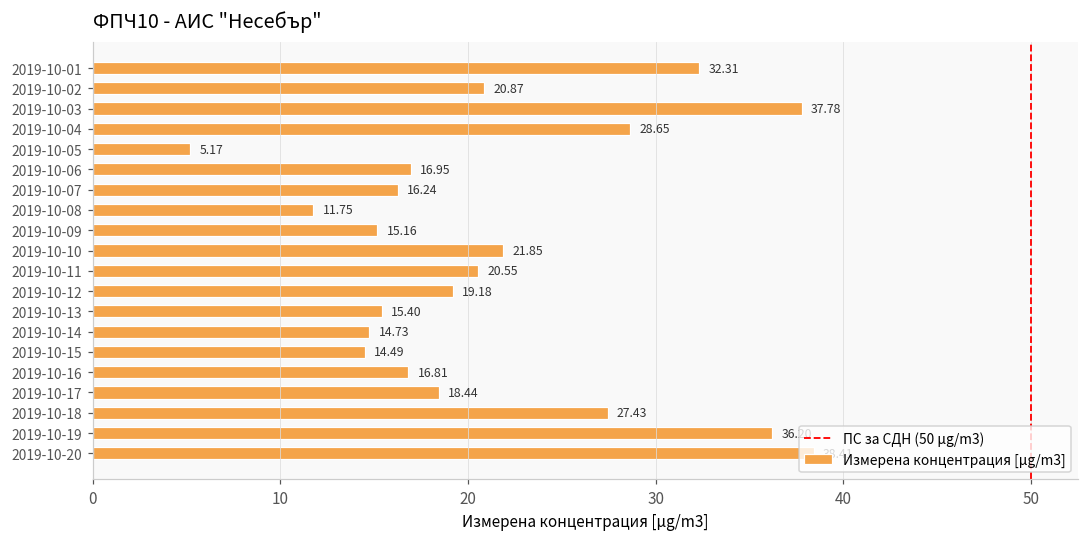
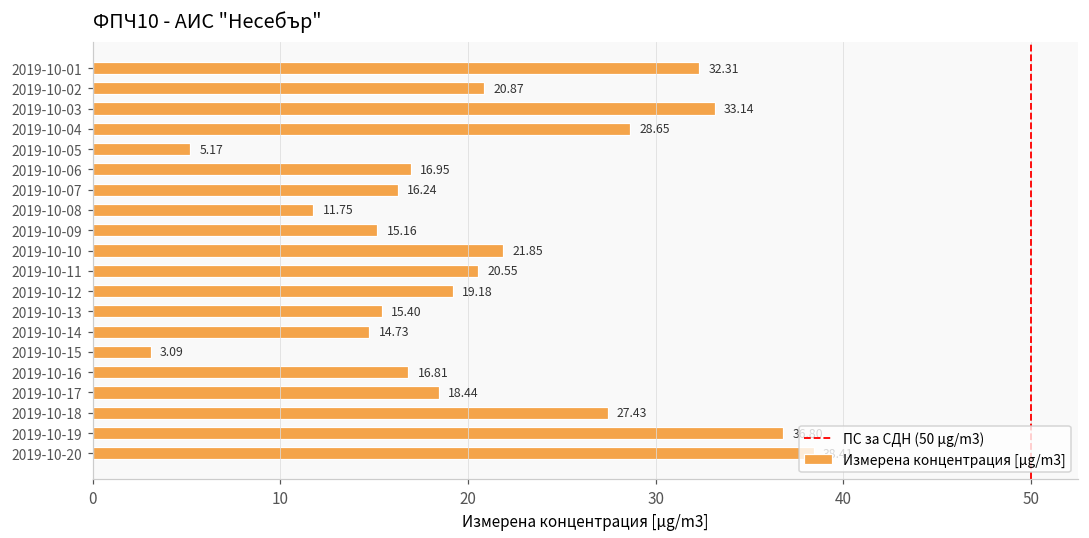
2019-10-03: 37.78 -> 33.14
2019-10-15: 14.49 -> 3.09
2019-10-19: 36.2 -> 36.8
